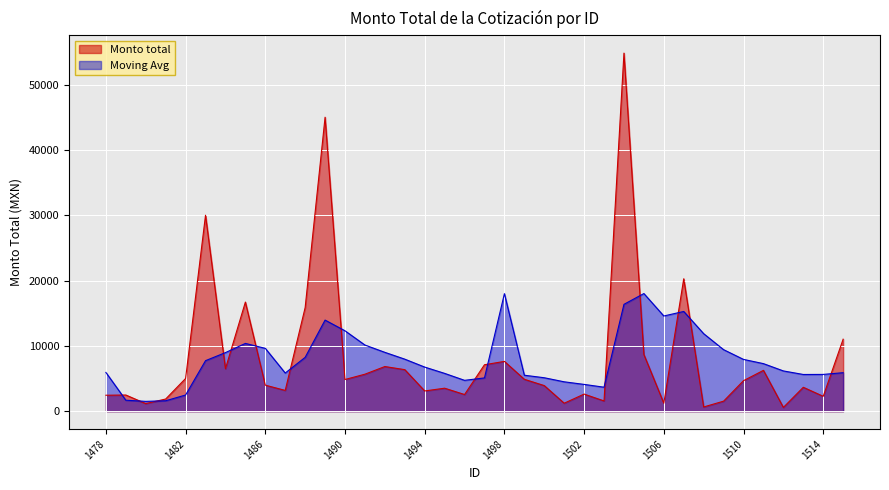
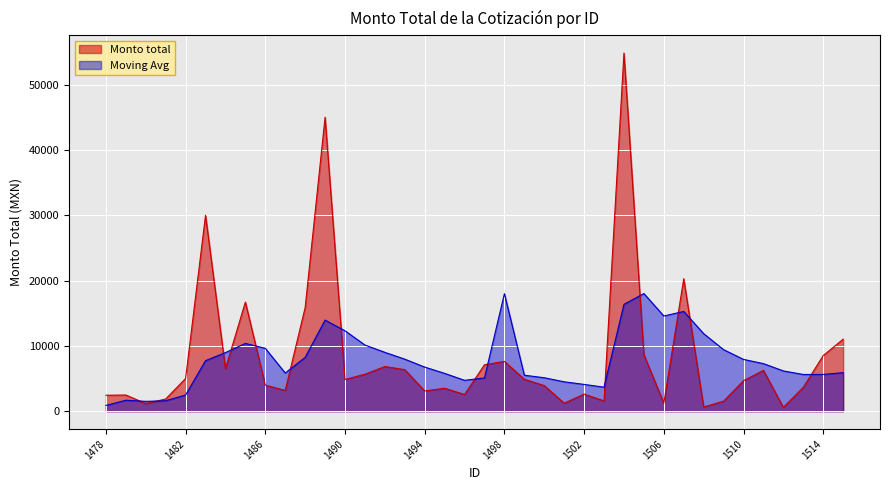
Moving Avg, 1478: 6000 -> 1000
Monto total, 1514: 2000 -> 9000
